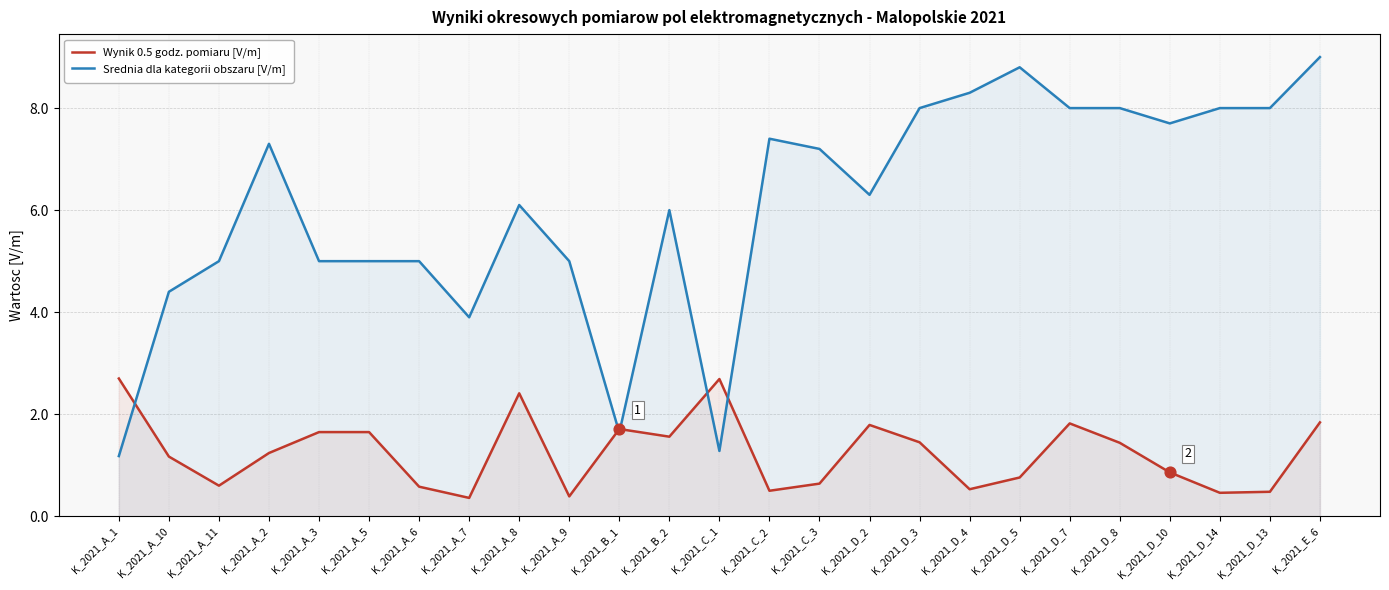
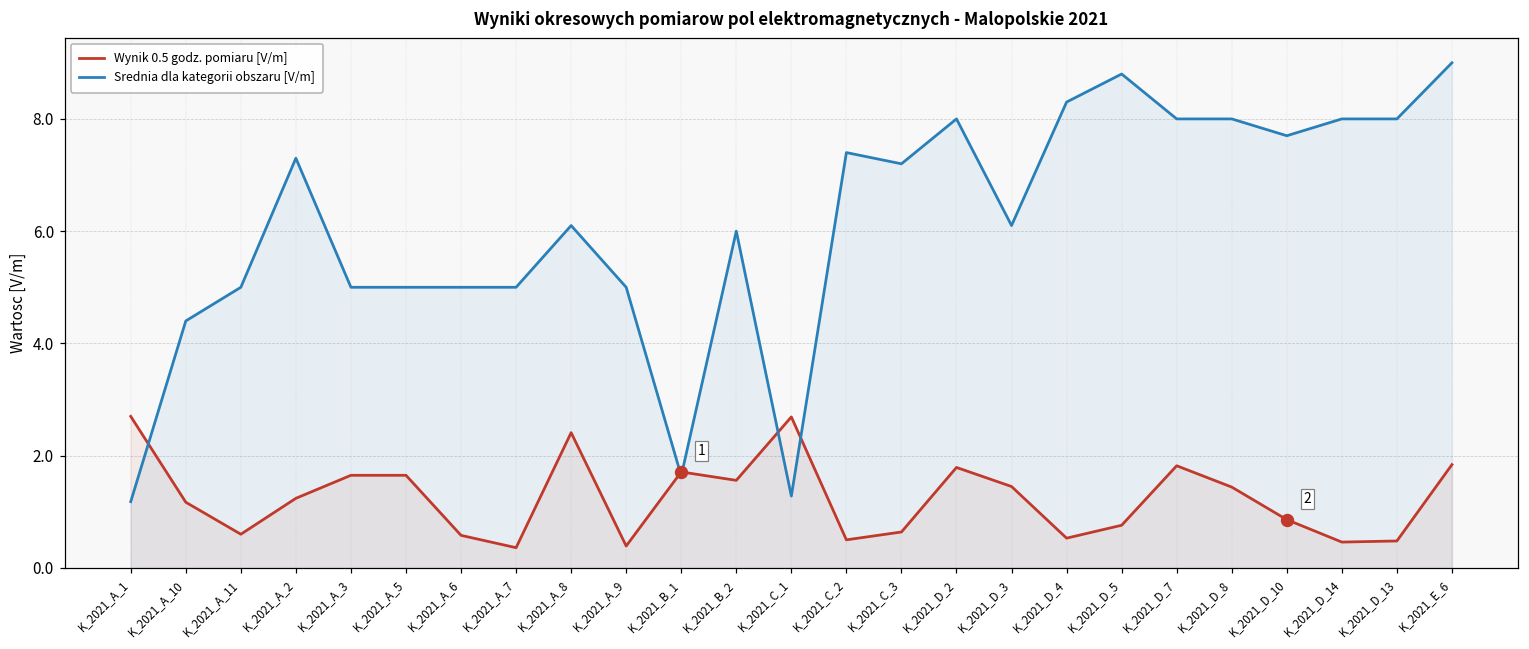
Srednia dla kategorii obszaru [V/m], K_2021_A_7: 3.9 -> 5.0
Srednia dla kategorii obszaru [V/m], K_2021_D_2: 6.3 -> 8.0
Srednia dla kategorii obszaru [V/m], K_2021_D_3: 8.0 -> 6.1
